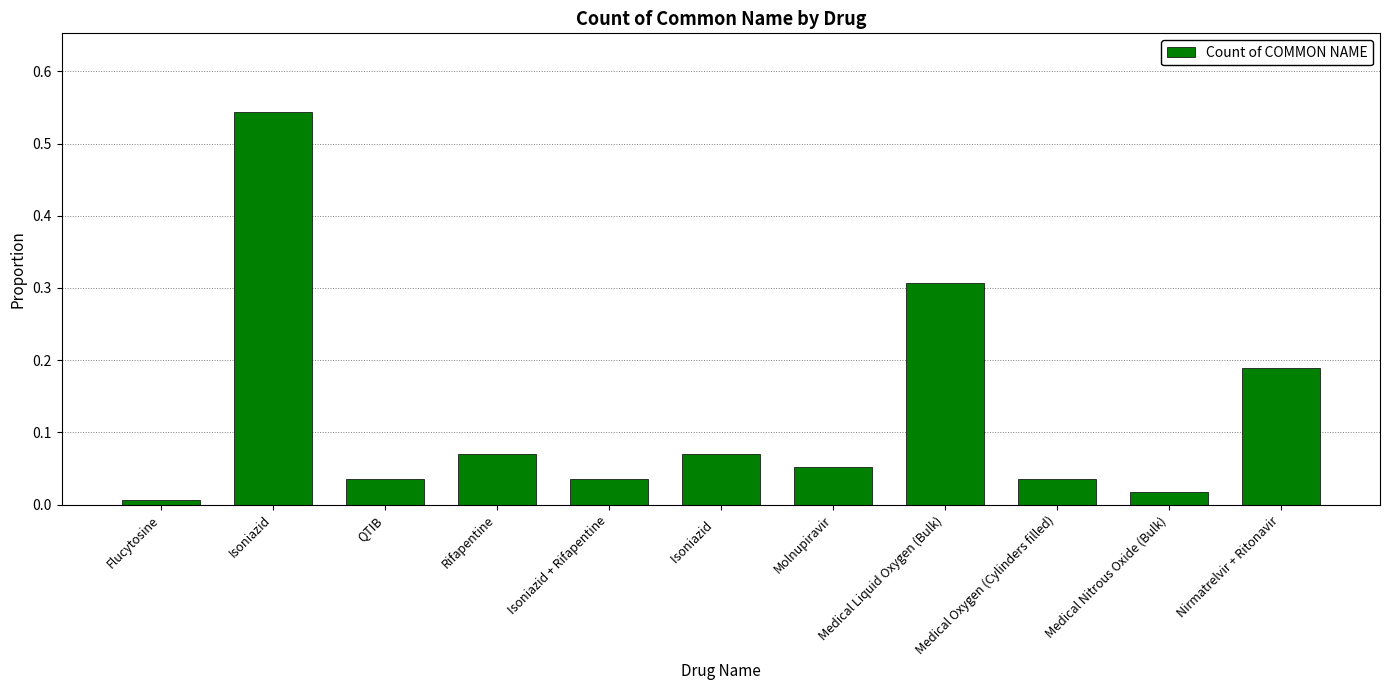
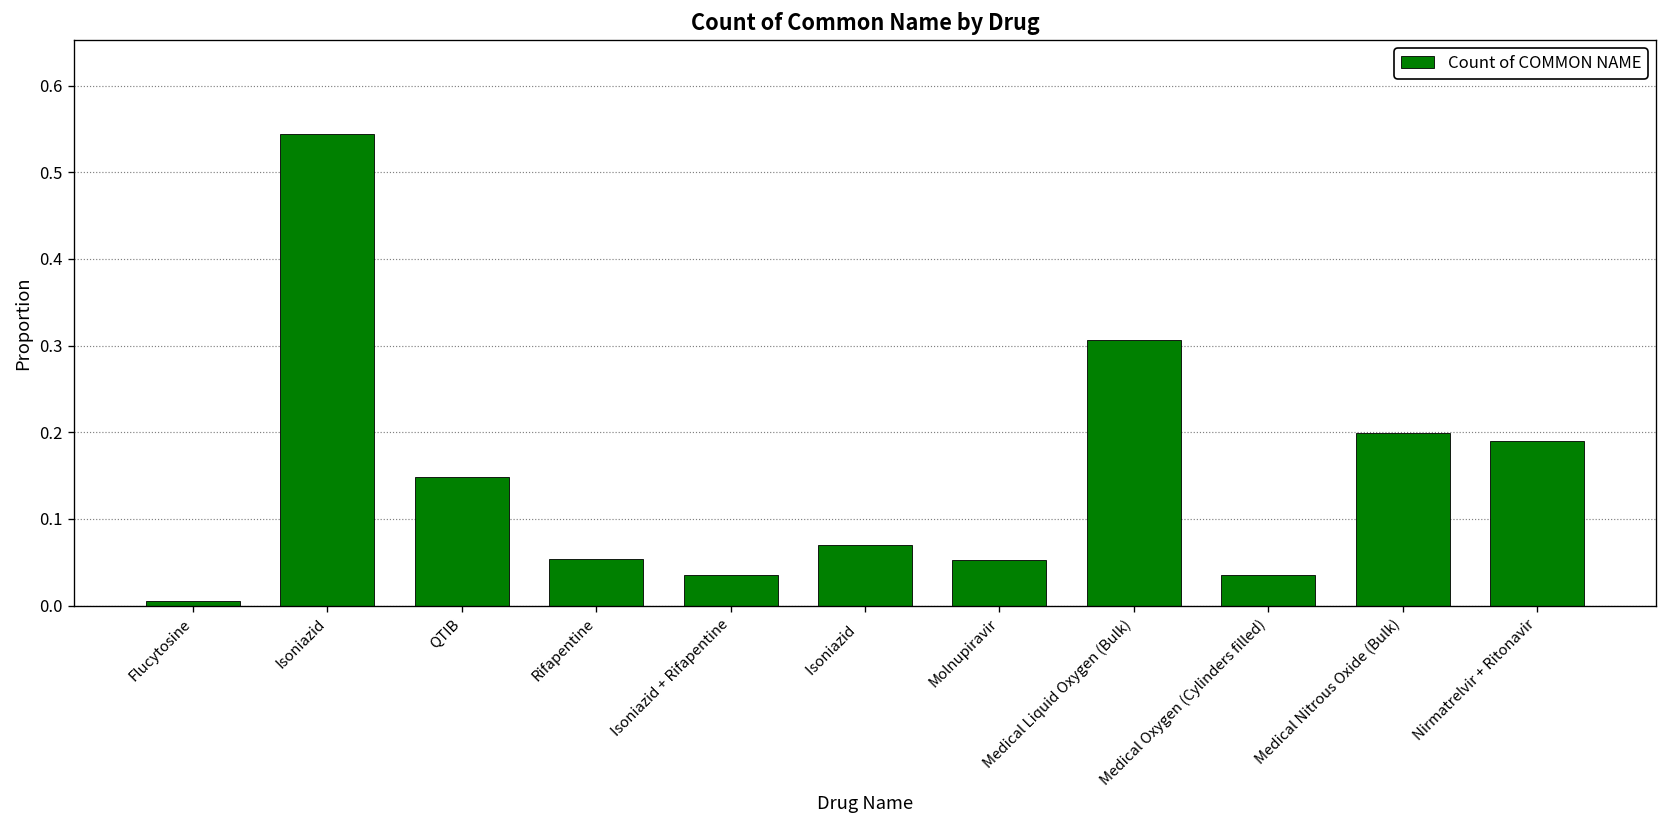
QTIB: 0.04 -> 0.15
Rifapentine: 0.07 -> 0.05
Medical Nitrous Oxide (Bulk): 0.02 -> 0.20
